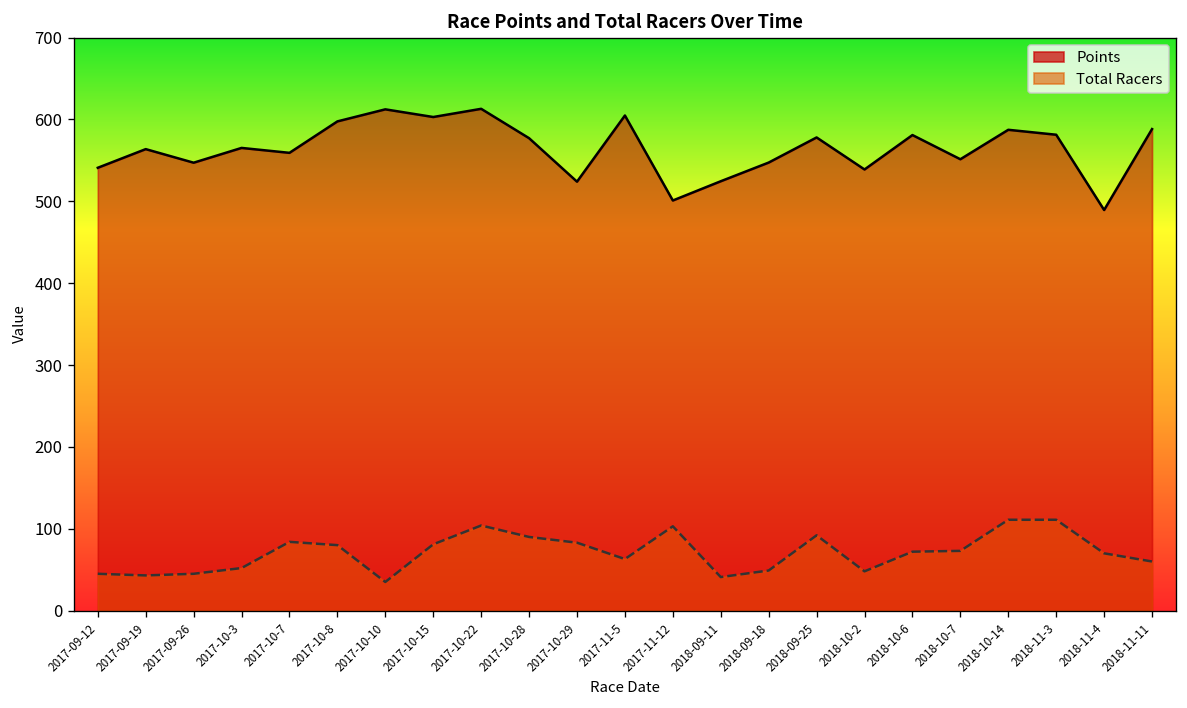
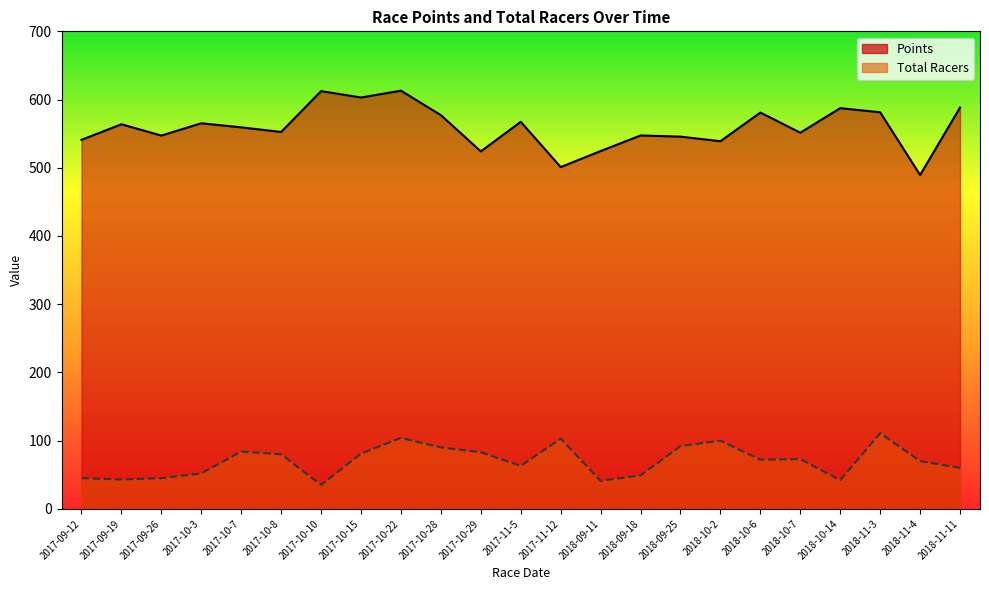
Points, 2017-10-8: 600 -> 550
Points, 2017-11-5: 600 -> 570
Points, 2018-09-25: 580 -> 550
Total Racers, 2018-10-2: 50 -> 100
Total Racers, 2018-10-14: 110 -> 40
